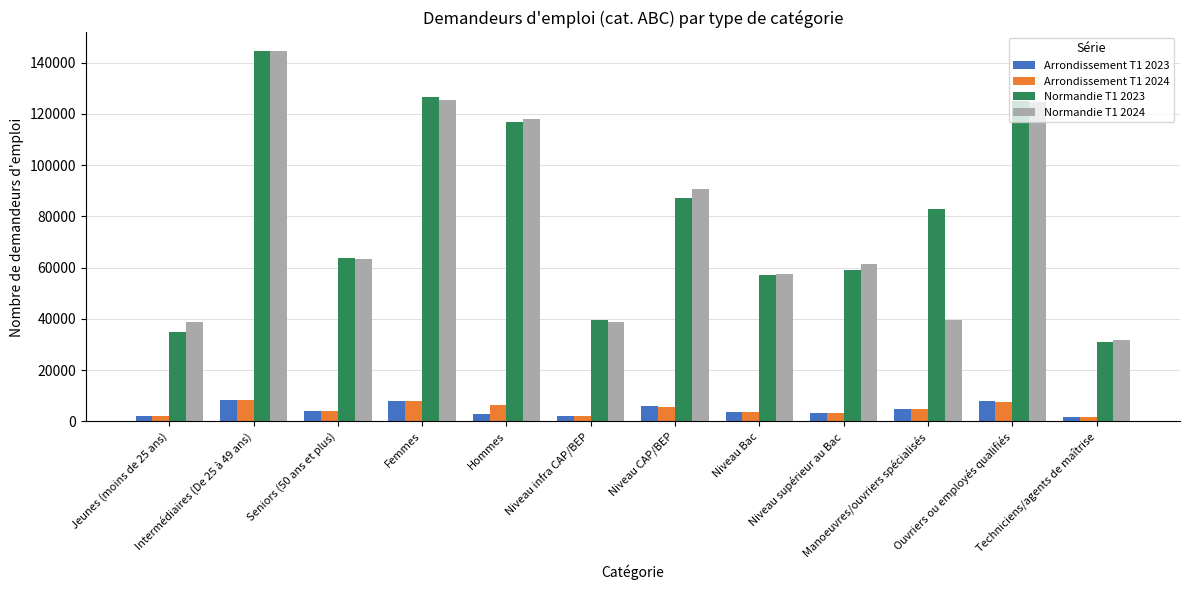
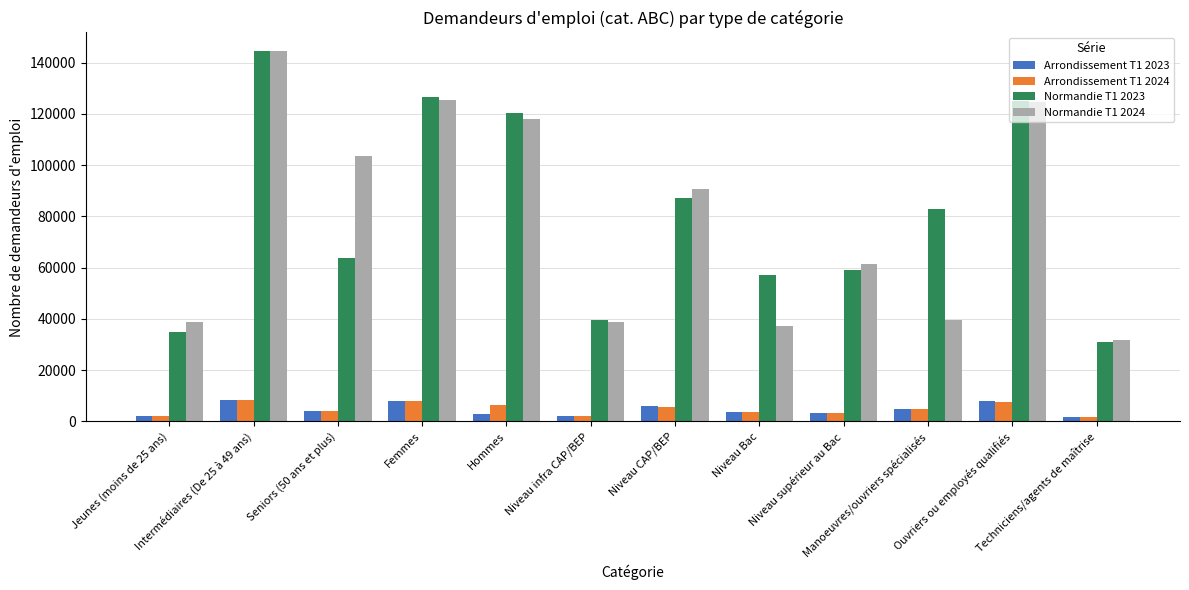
Normandie T1 2024, Seniors (50 ans et plus): 63000 -> 103000
Normandie T1 2023, Hommes: 117000 -> 120000
Normandie T1 2024, Niveau Bac: 58000 -> 37000
